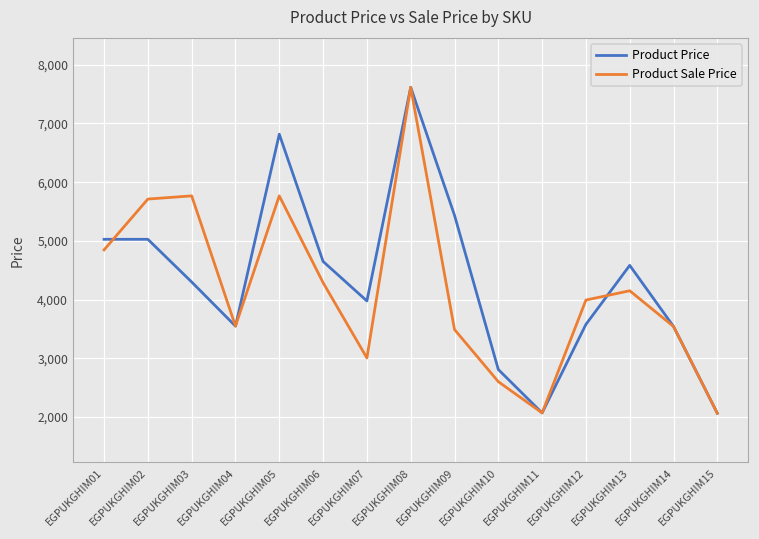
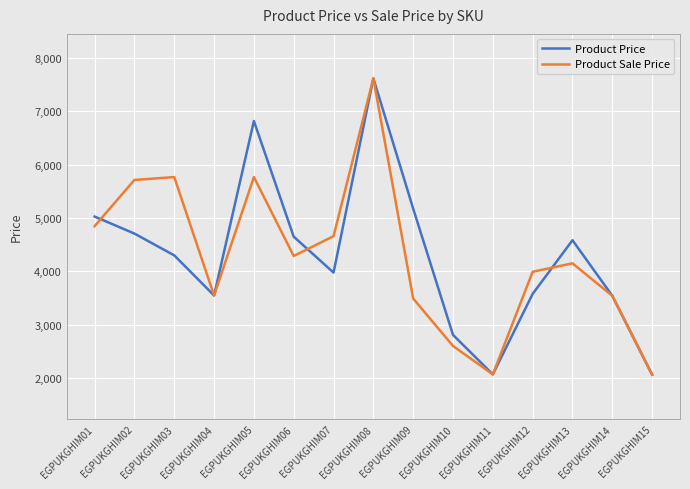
Product Price, EGPUKGHIM02: 5,000 -> 4,700
Product Sale Price, EGPUKGHIM07: 3,000 -> 4,700
Product Price, EGPUKGHIM09: 5,400 -> 5,200
